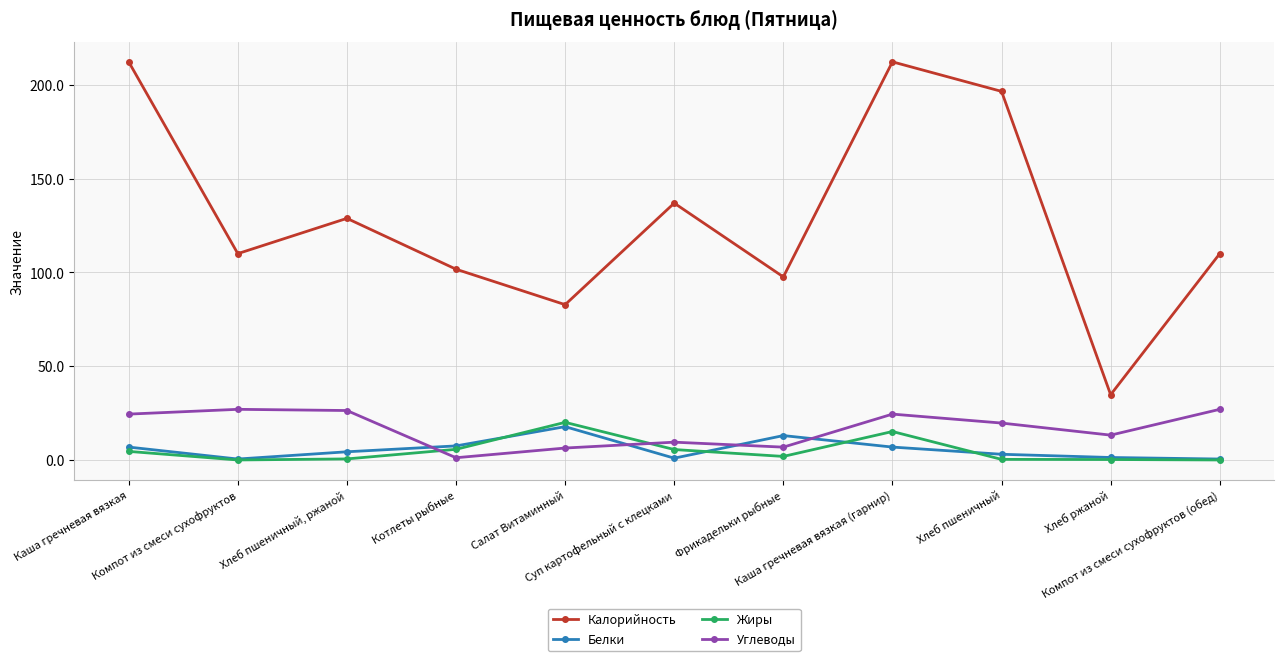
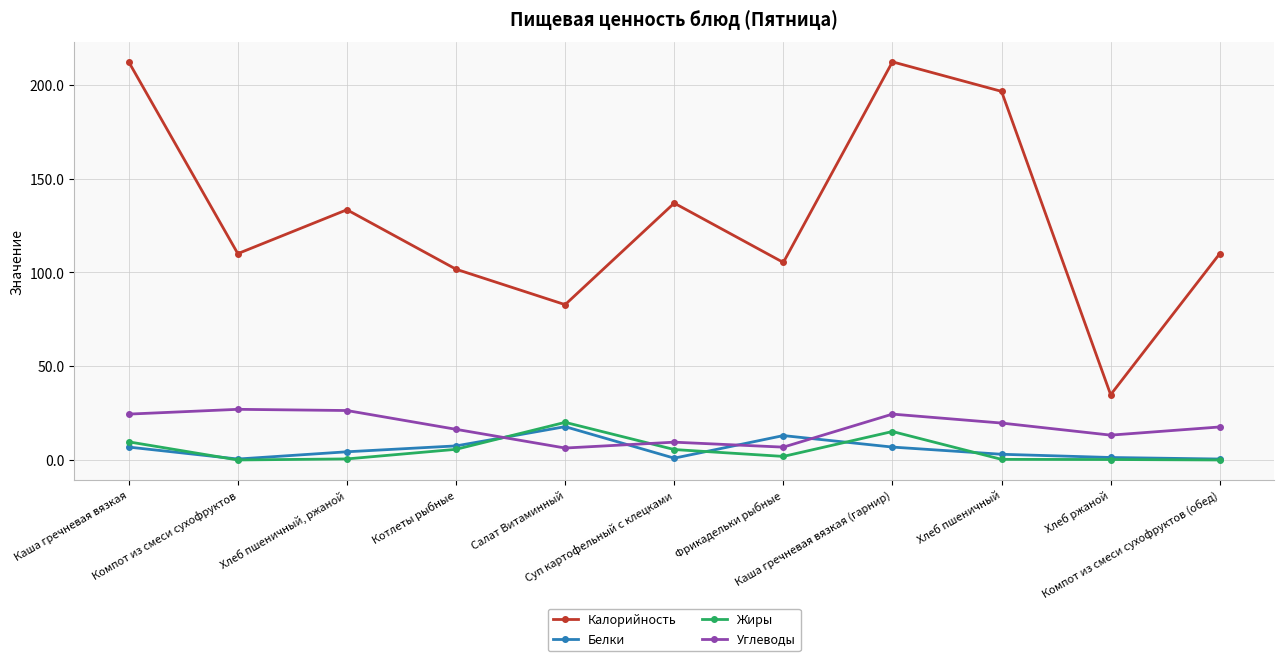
Жиры, Каша гречневая вязкая: 5 -> 10
Калорийность, Хлеб пшеничный, ржаной: 129 -> 133
Углеводы, Котлеты рыбные: 1 -> 16
Калорийность, Фрикадельки рыбные: 98 -> 105
Углеводы, Компот из смеси сухофруктов (обед): 27 -> 18
